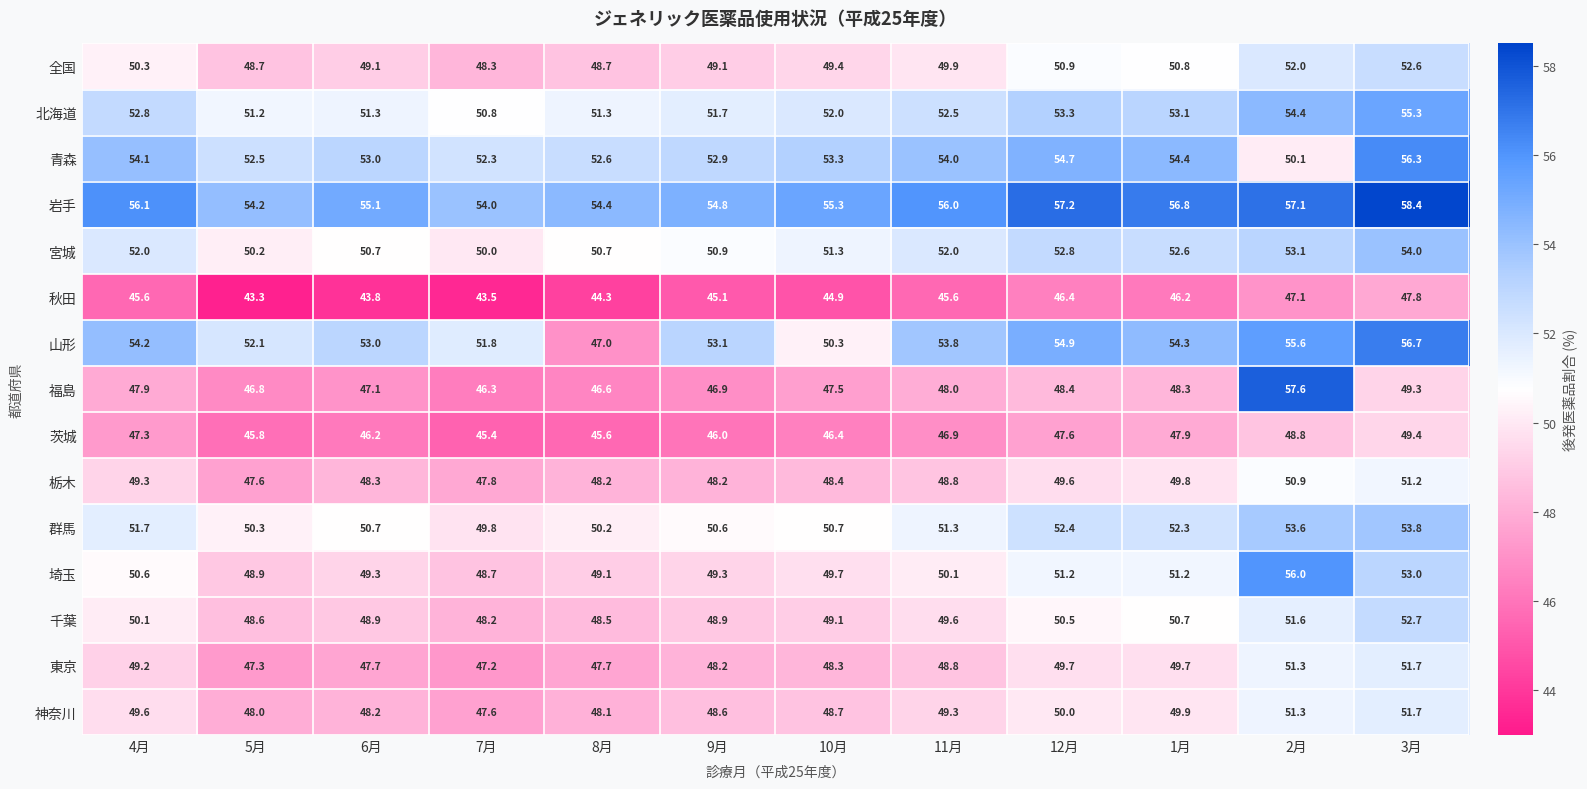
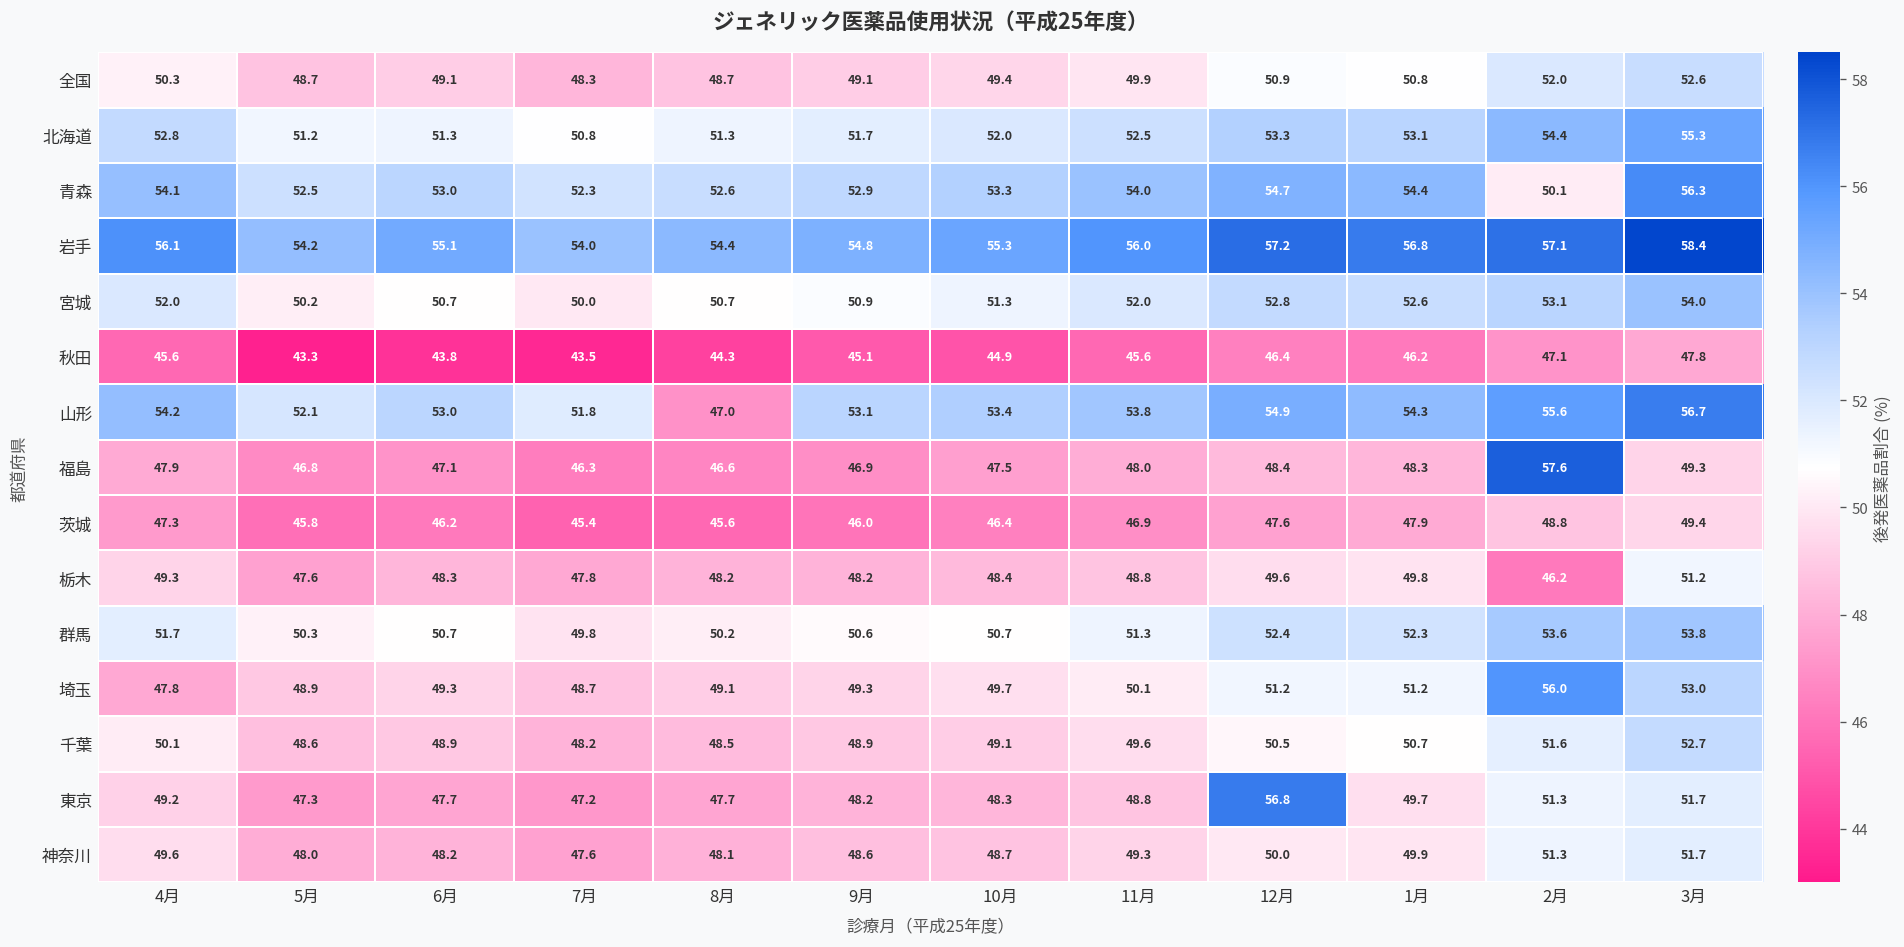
山形, 10月: 50.3 -> 53.4
栃木, 2月: 50.9 -> 46.2
埼玉, 4月: 50.6 -> 47.8
東京, 12月: 49.7 -> 56.8
